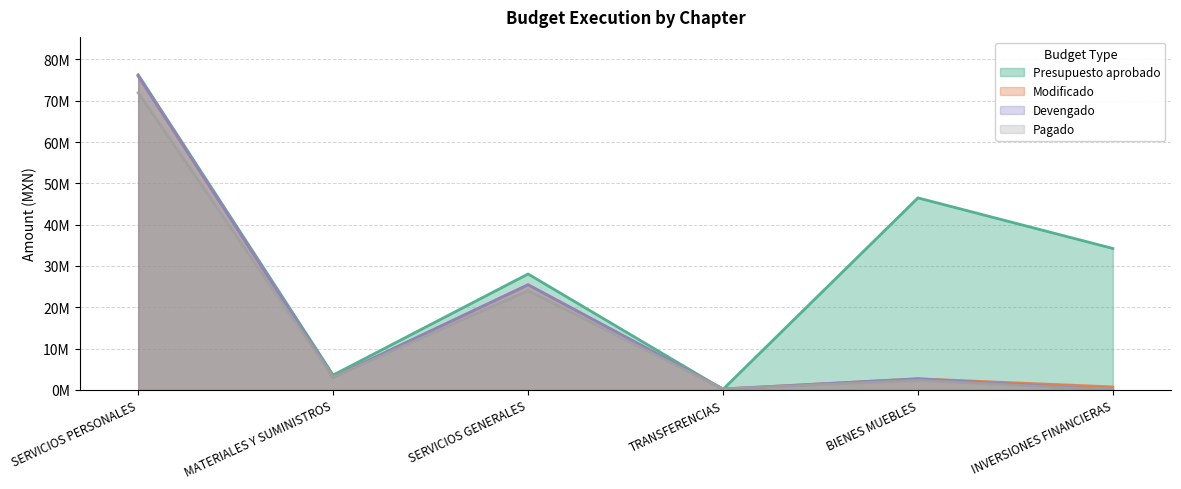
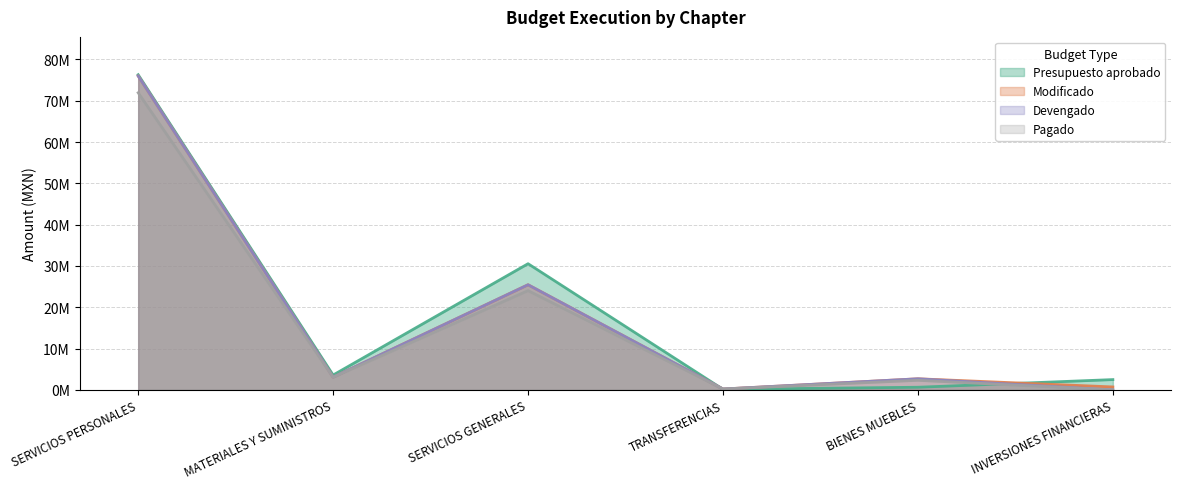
Presupuesto aprobado, SERVICIOS GENERALES: 28000000 -> 31000000
Presupuesto aprobado, BIENES MUEBLES: 46000000 -> 1000000
Presupuesto aprobado, INVERSIONES FINANCIERAS: 34000000 -> 3000000
